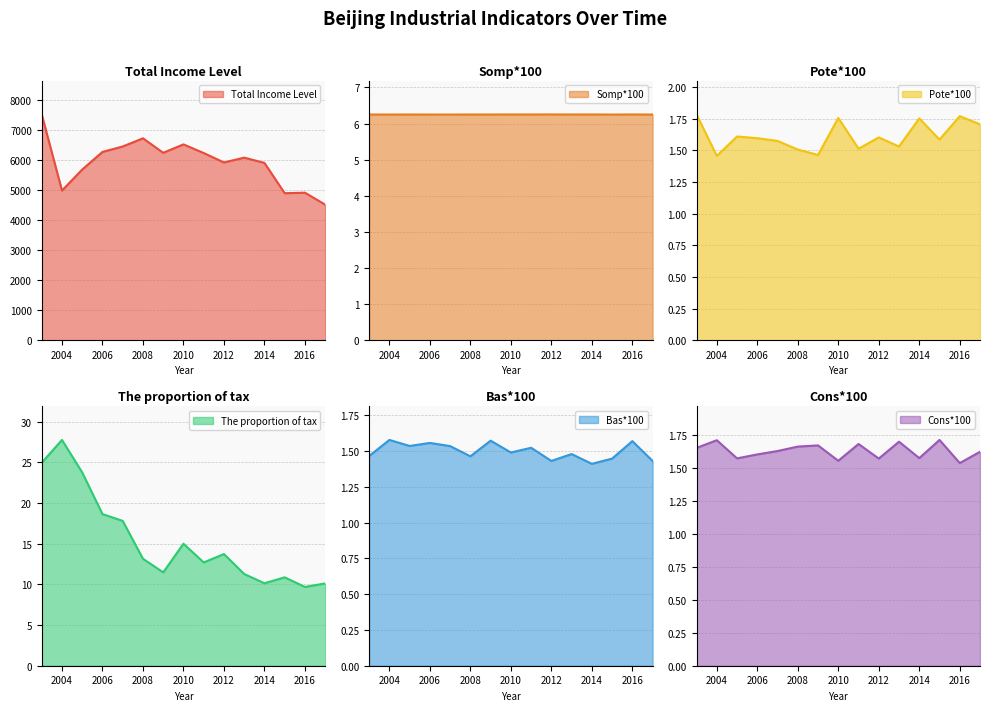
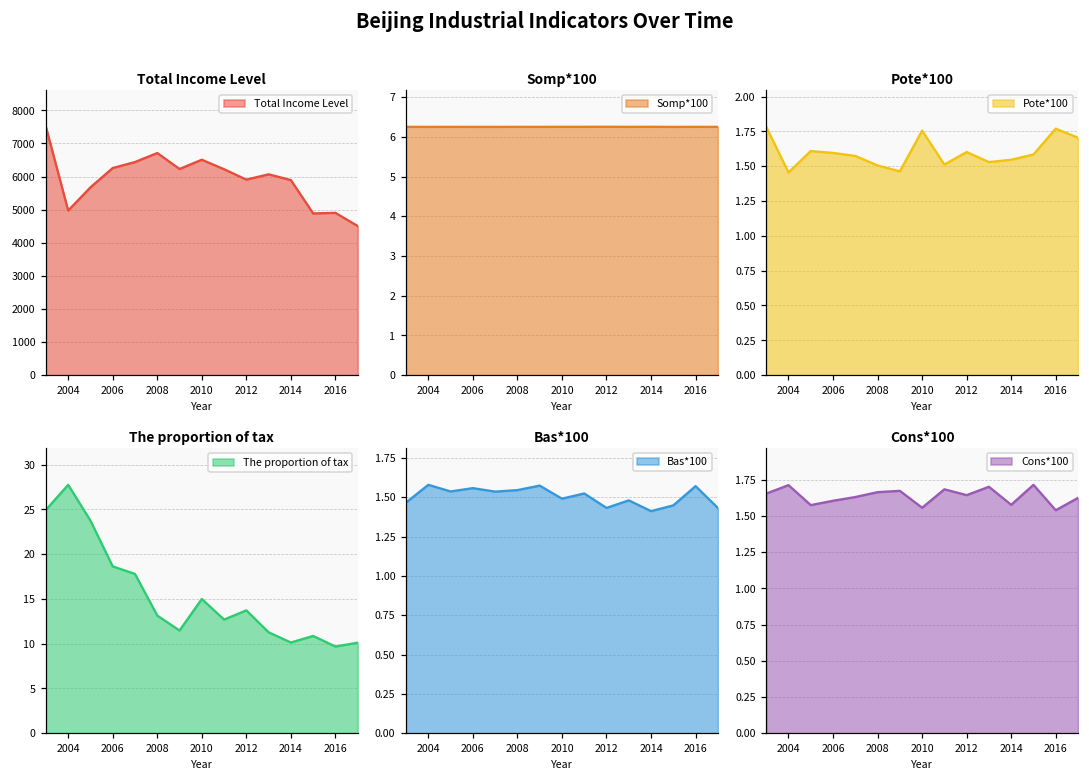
Pote*100, 2014: 1.75 -> 1.55
Bas*100, 2008: 1.46 -> 1.55
Cons*100, 2012: 1.57 -> 1.64
